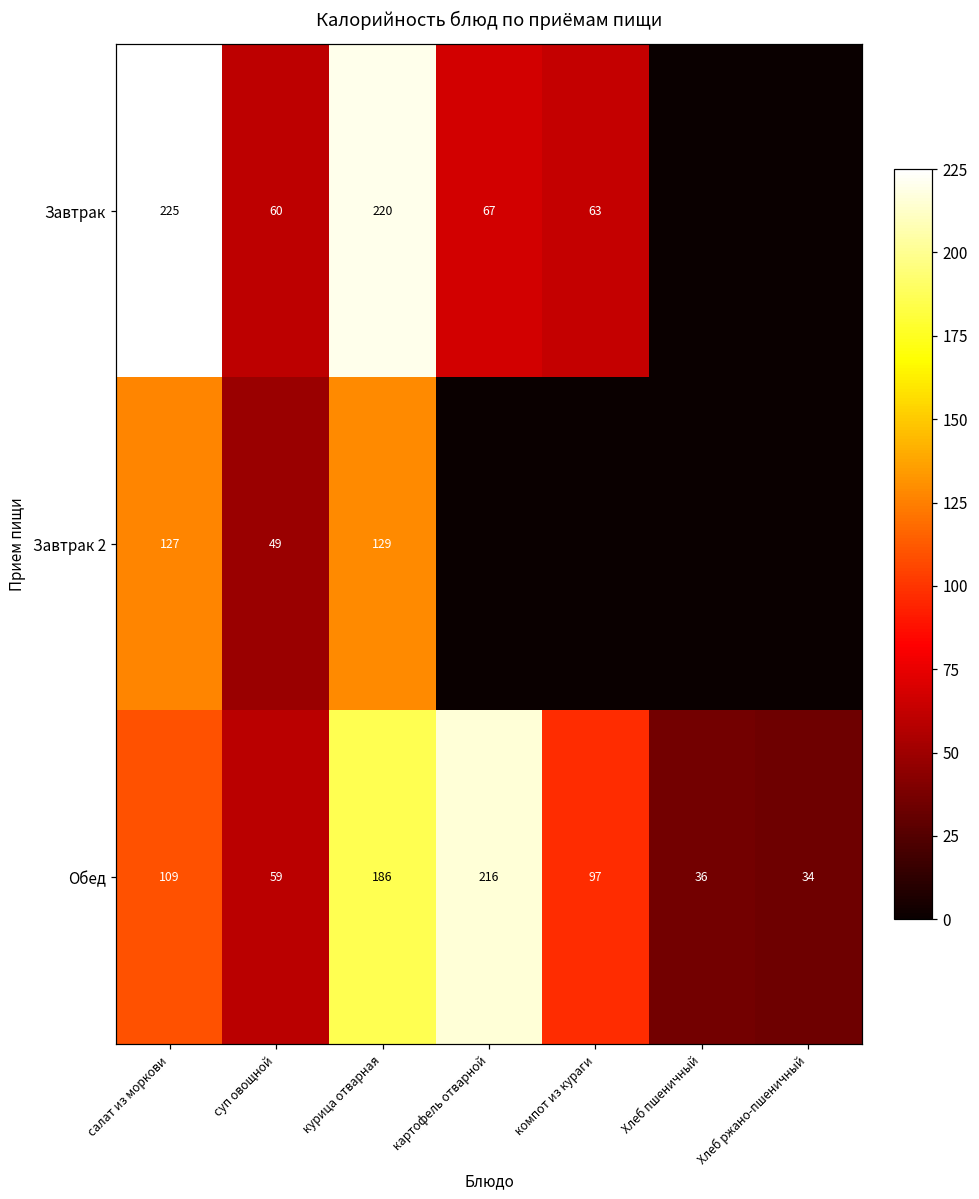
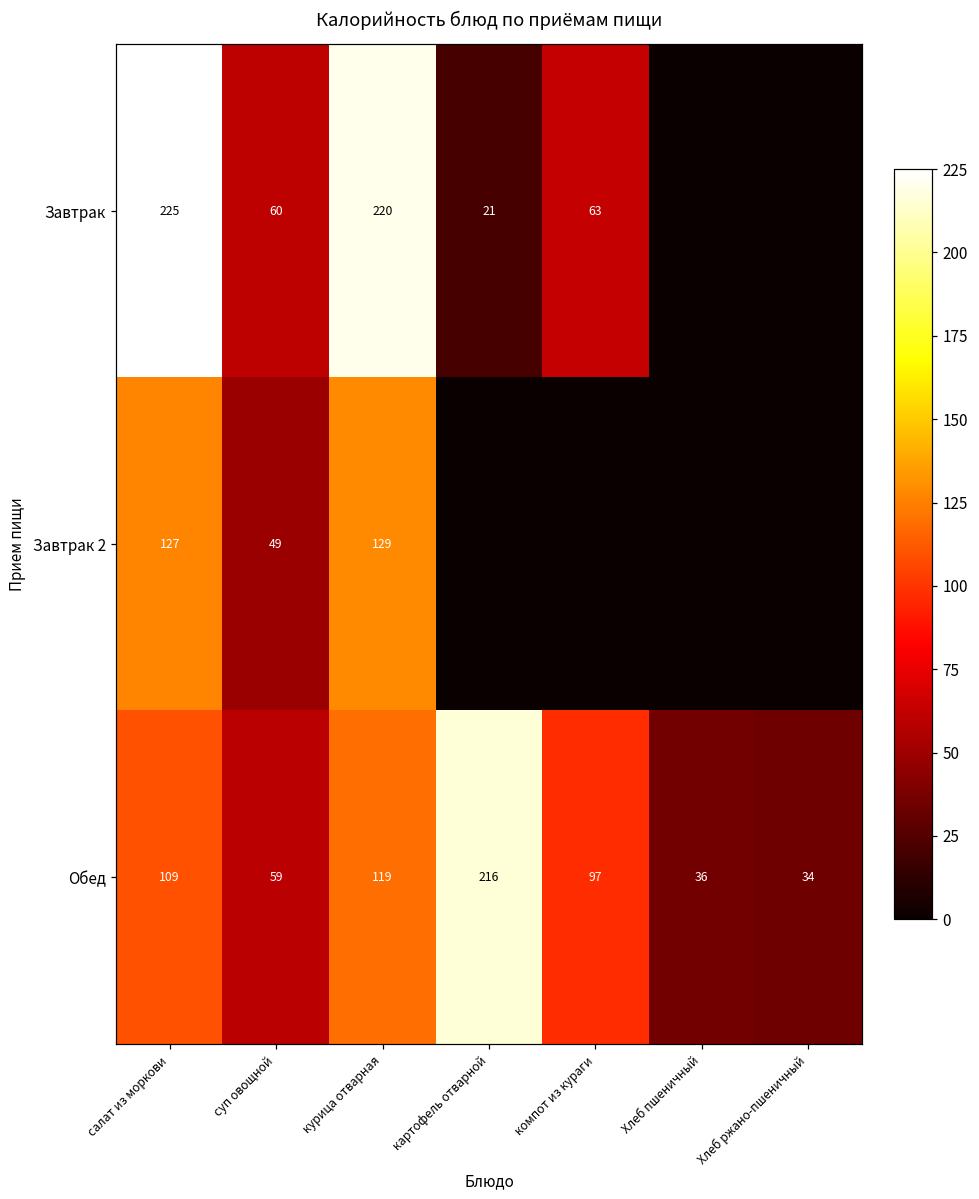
Завтрак, картофель отварной: 67 -> 21
Обед, курица отварная: 186 -> 119
